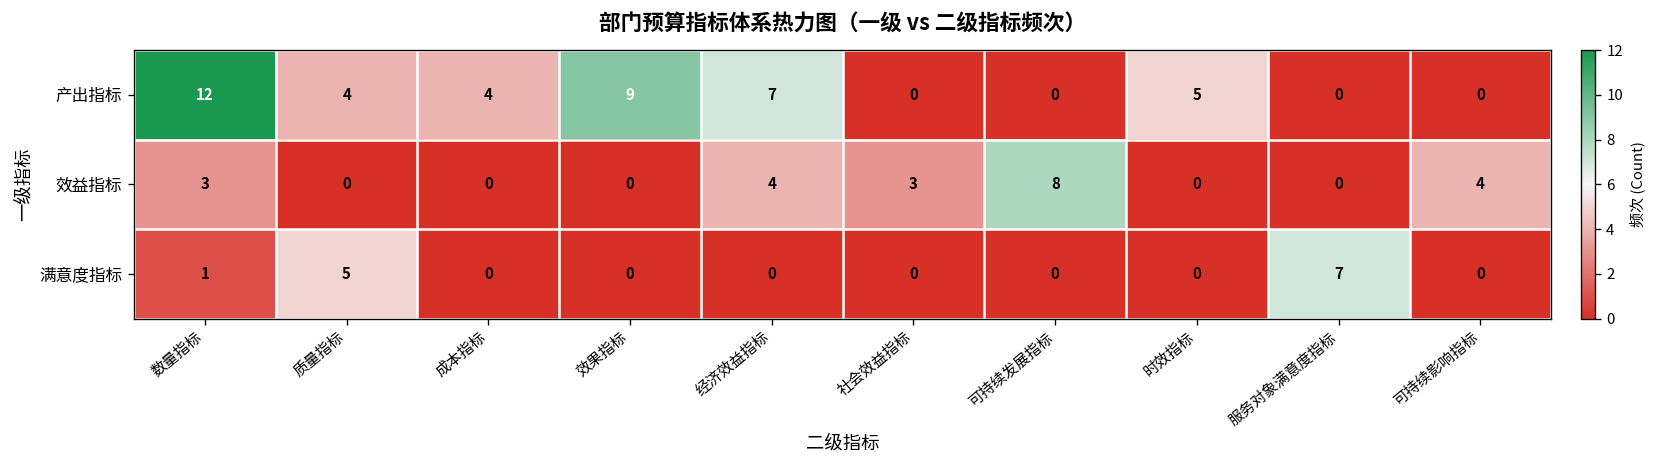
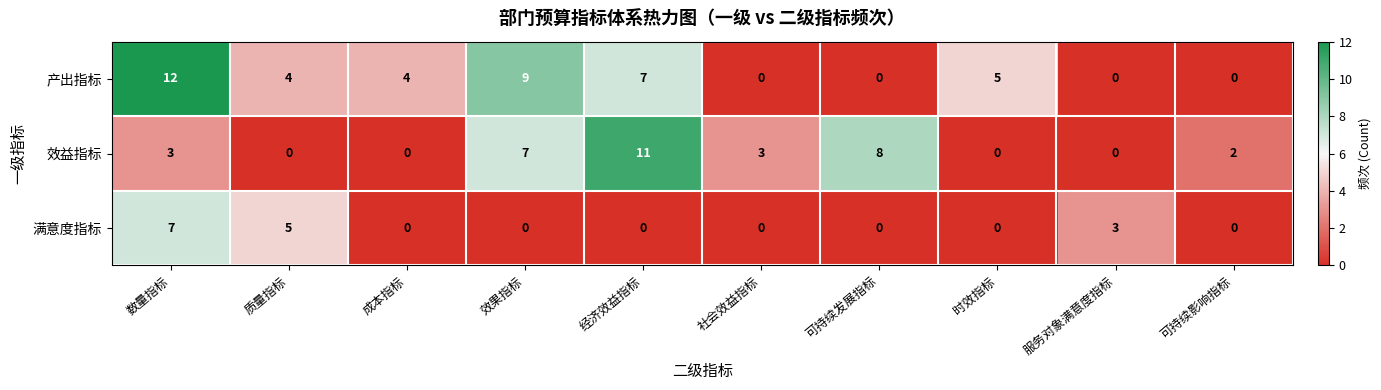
效益指标, 效果指标: 0 -> 7
效益指标, 经济效益指标: 4 -> 11
效益指标, 可持续影响指标: 4 -> 2
满意度指标, 数量指标: 1 -> 7
满意度指标, 服务对象满意度指标: 7 -> 3
